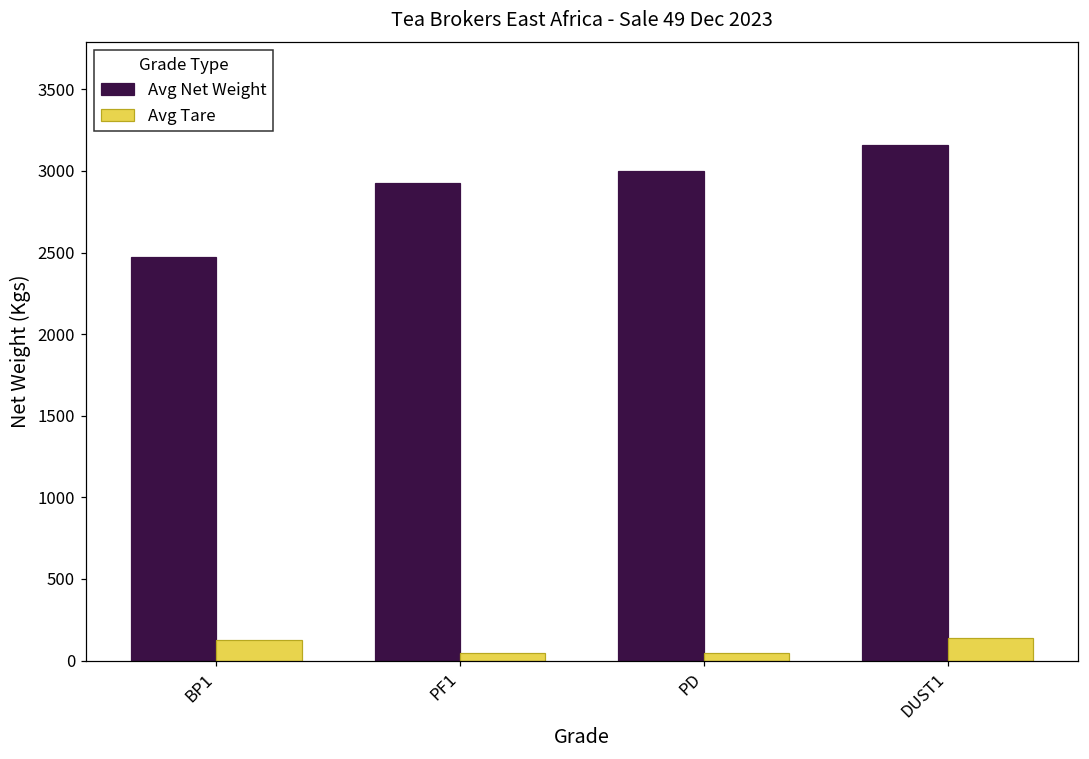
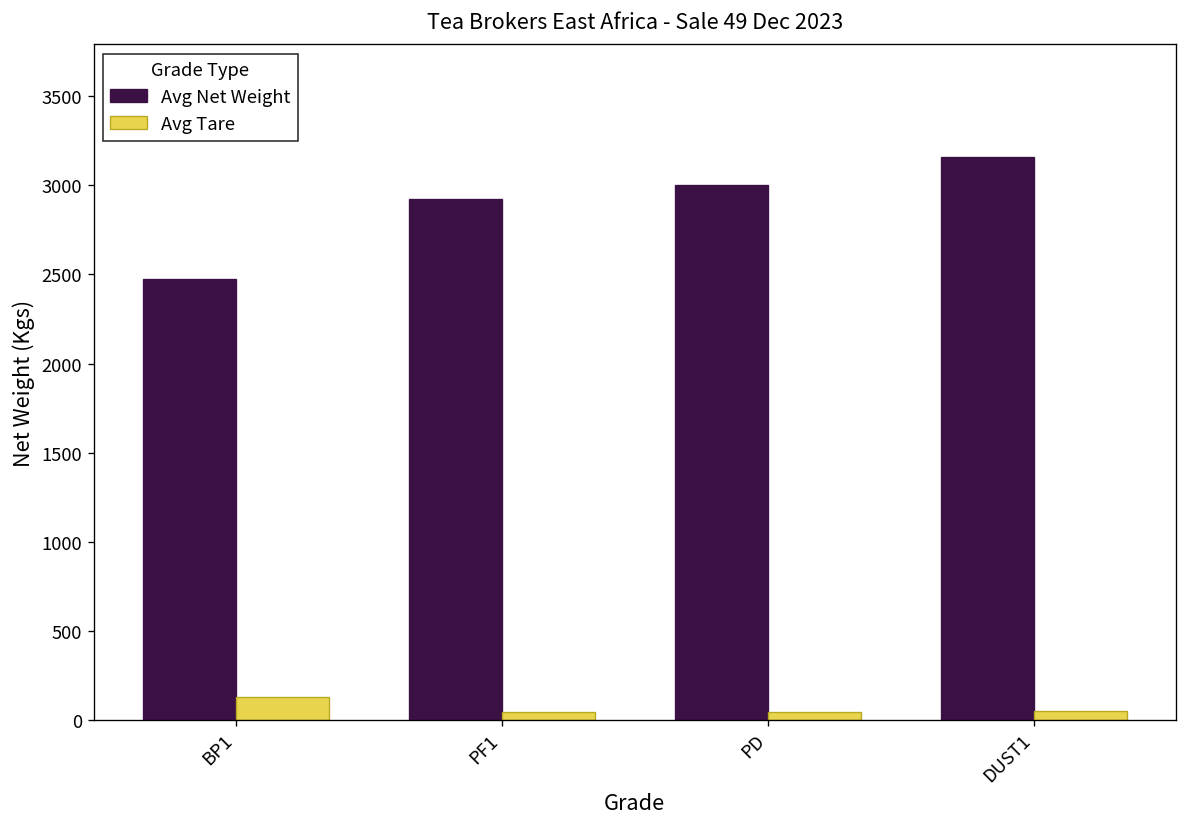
Avg Tare, DUST1: 140 -> 50
